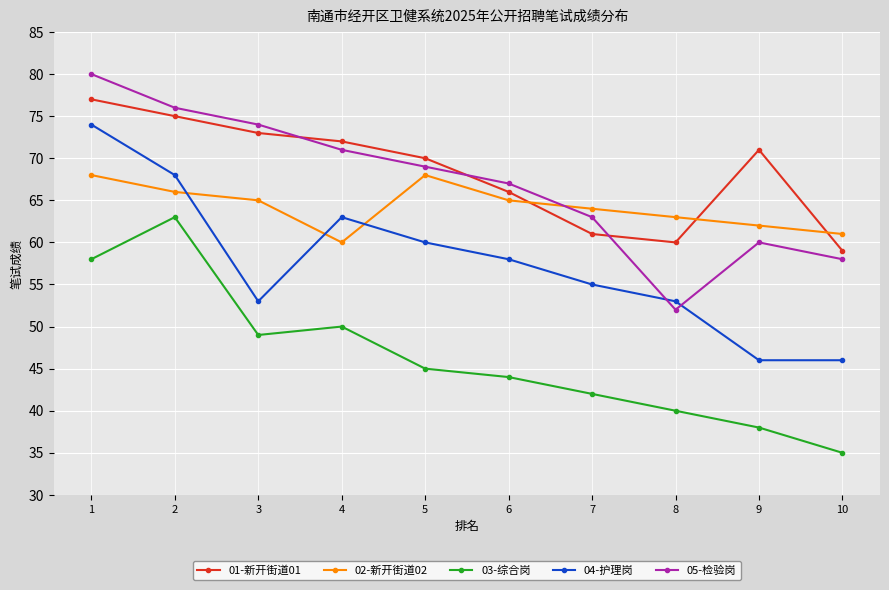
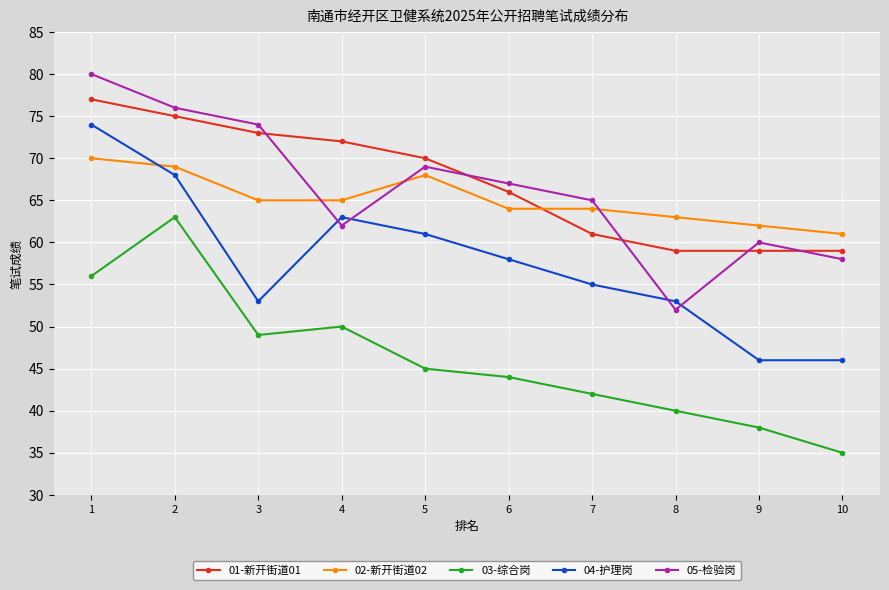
02-新开街道02, 1: 68 -> 70
03-综合岗, 1: 58 -> 56
02-新开街道02, 2: 66 -> 69
02-新开街道02, 4: 60 -> 65
05-检验岗, 4: 71 -> 62
04-护理岗, 5: 60 -> 61
02-新开街道02, 6: 65 -> 64
05-检验岗, 7: 63 -> 65
01-新开街道01, 8: 60 -> 59
01-新开街道01, 9: 71 -> 59
